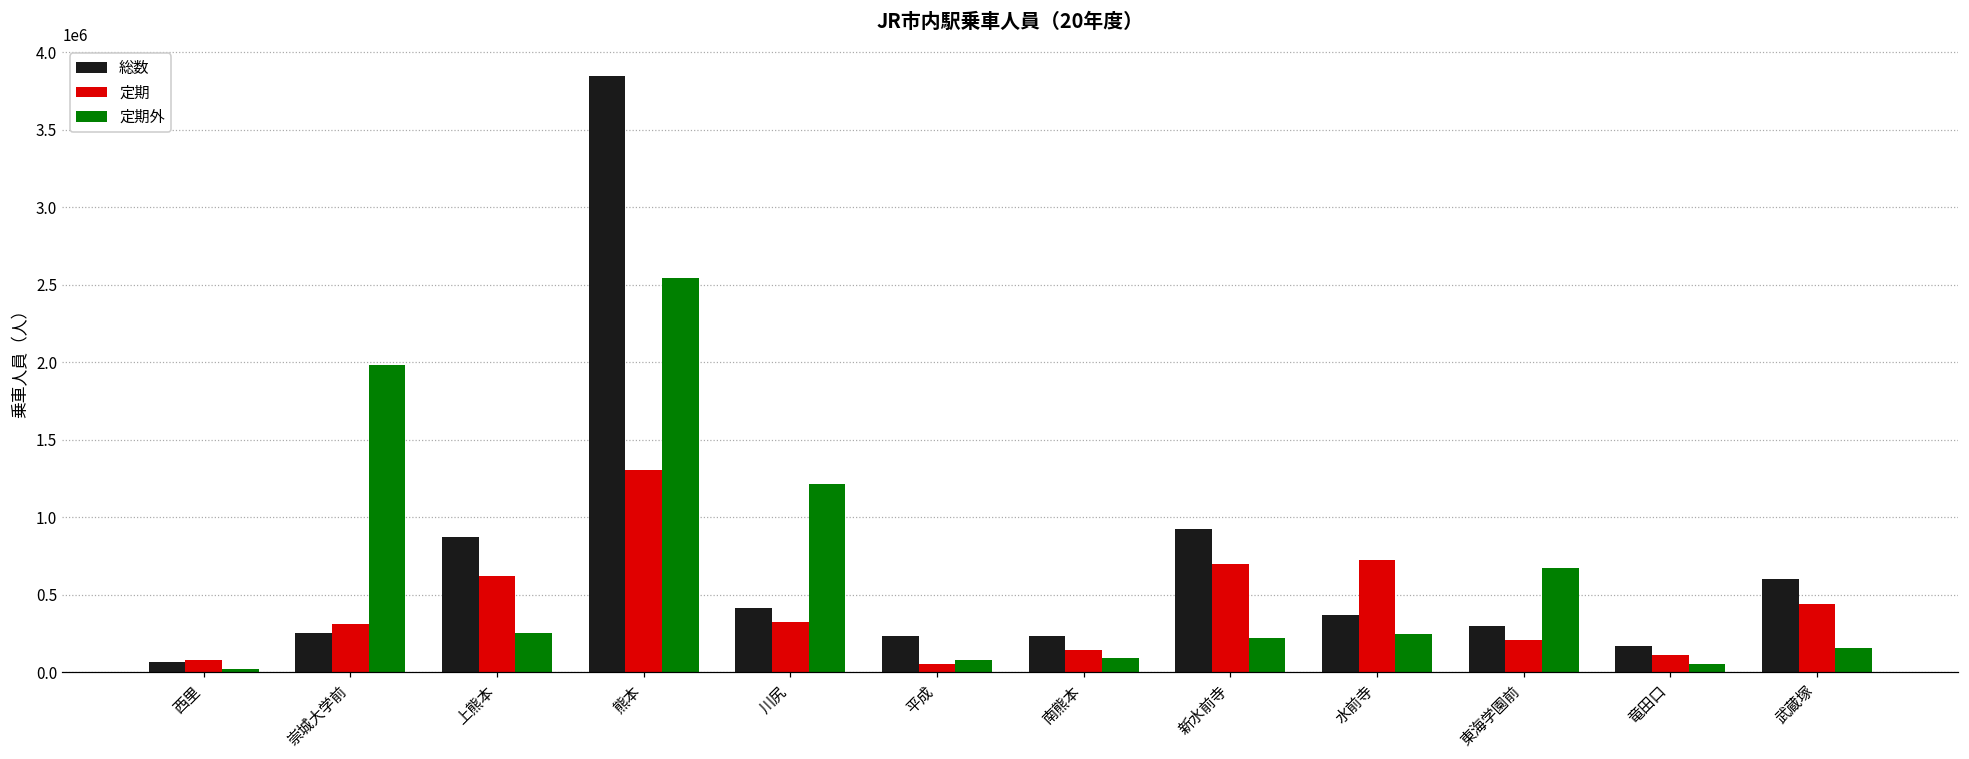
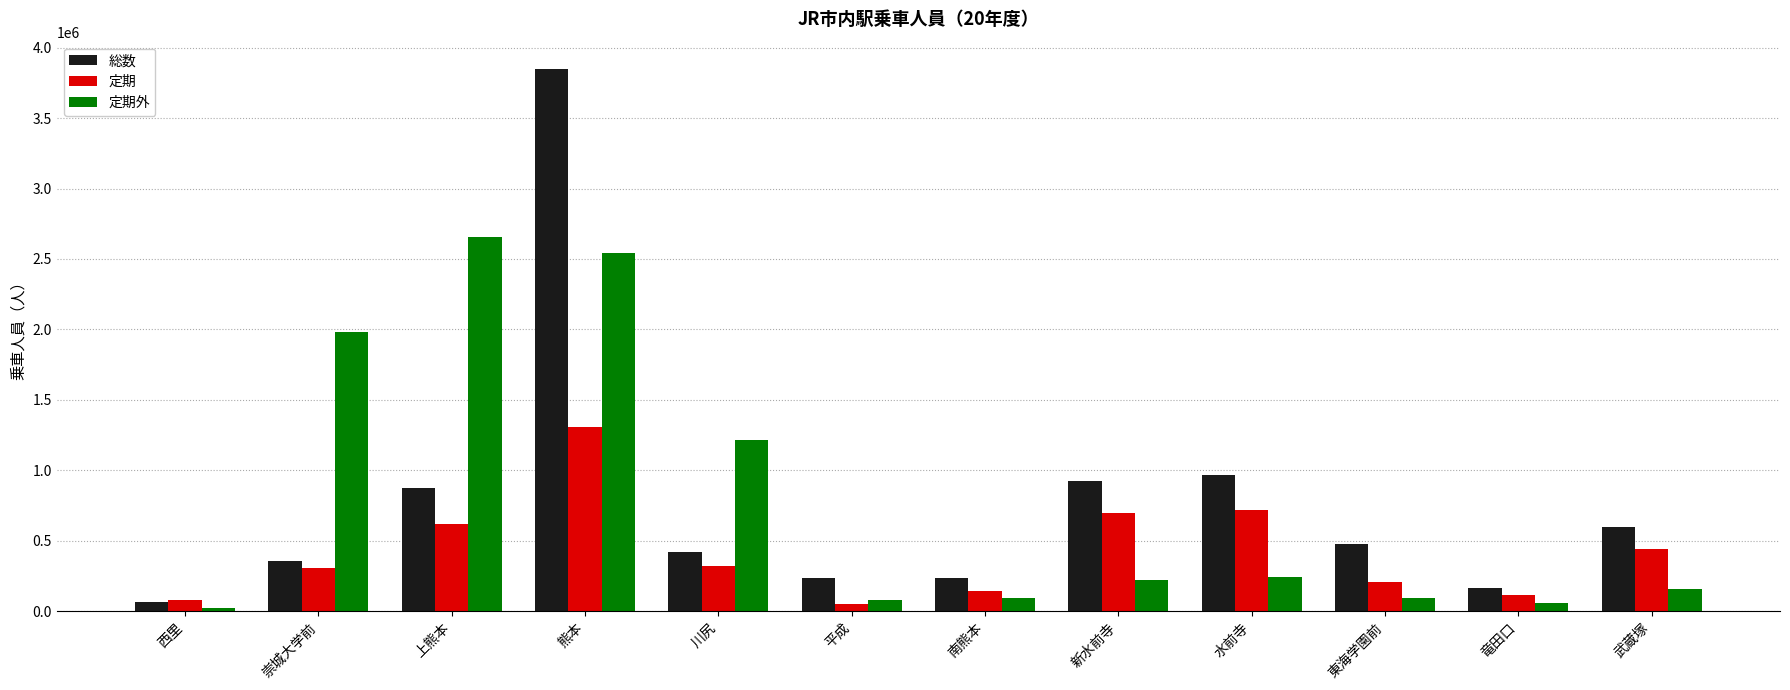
総数, 崇城大学前: 260000 -> 360000
定期外, 上熊本: 250000 -> 2660000
総数, 水前寺: 370000 -> 970000
総数, 東海学園前: 300000 -> 480000
定期外, 東海学園前: 670000 -> 100000
